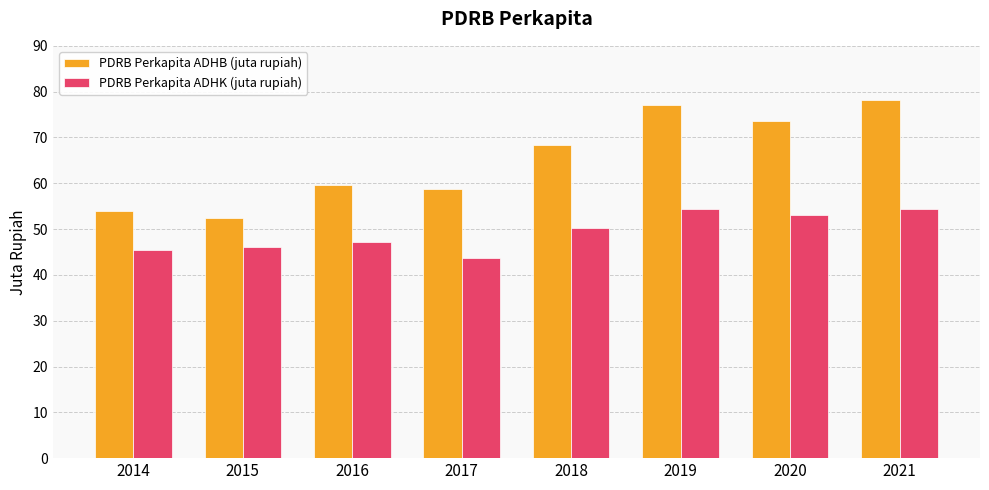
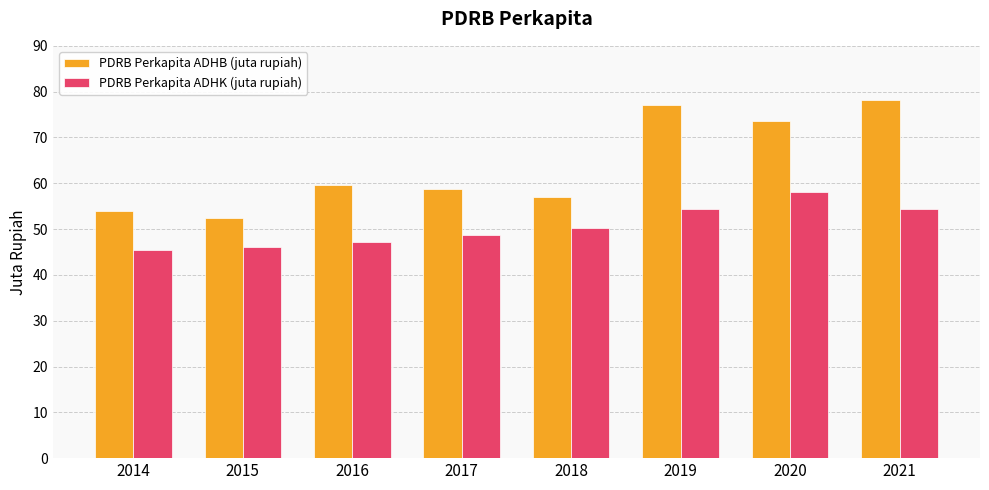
PDRB Perkapita ADHK (juta rupiah), 2017: 44 -> 49
PDRB Perkapita ADHB (juta rupiah), 2018: 68 -> 57
PDRB Perkapita ADHK (juta rupiah), 2020: 53 -> 58
